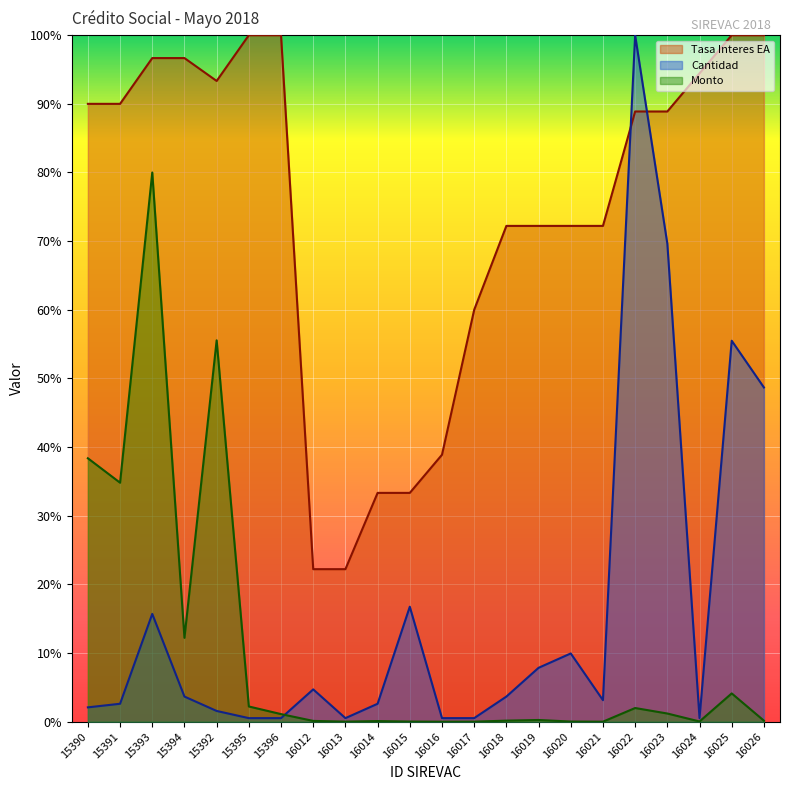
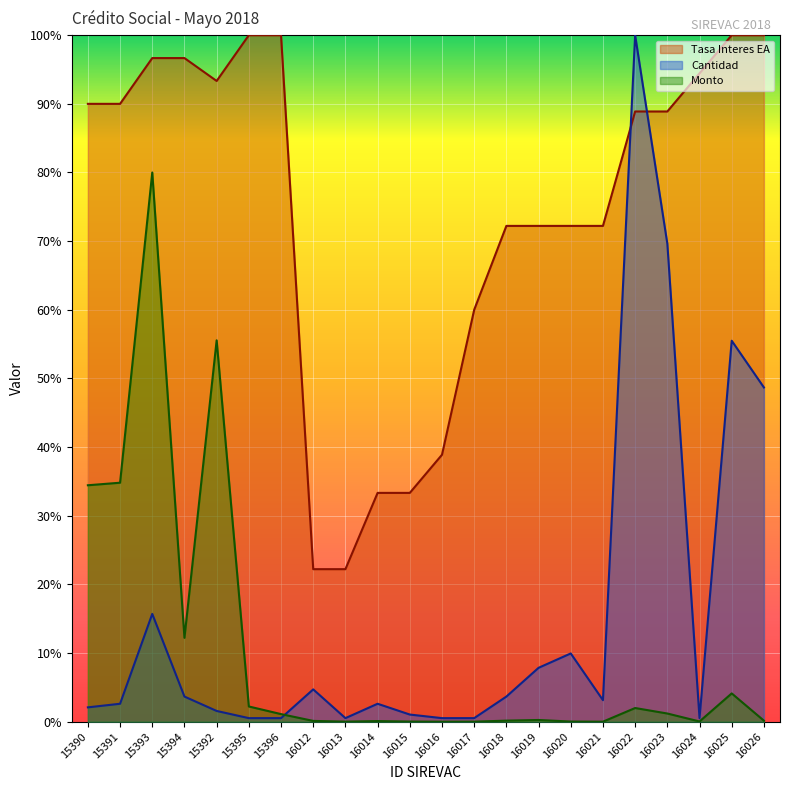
Monto, 15390: 38% -> 34%
Cantidad, 16015: 17% -> 1%
